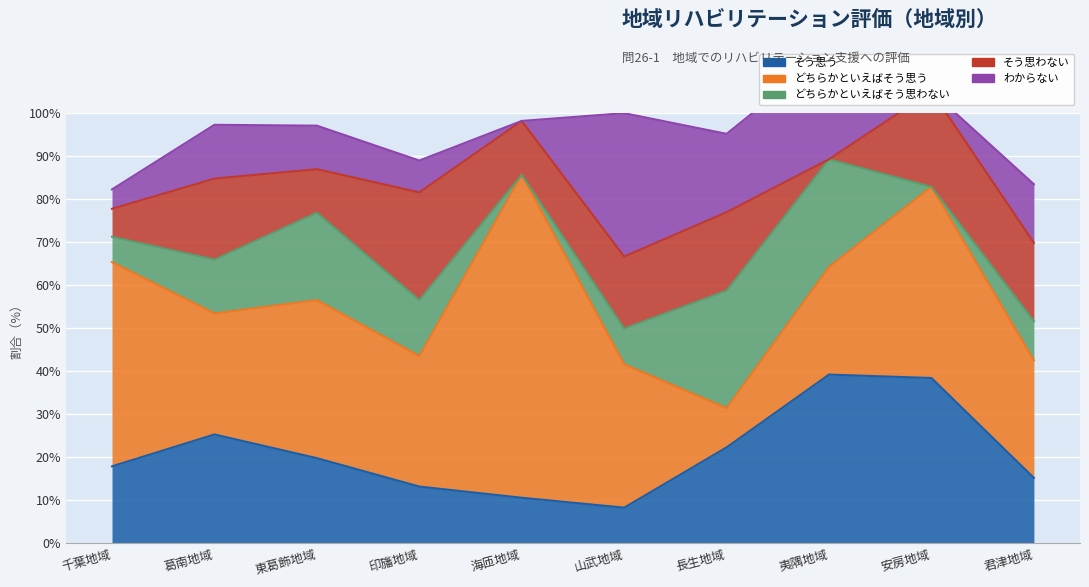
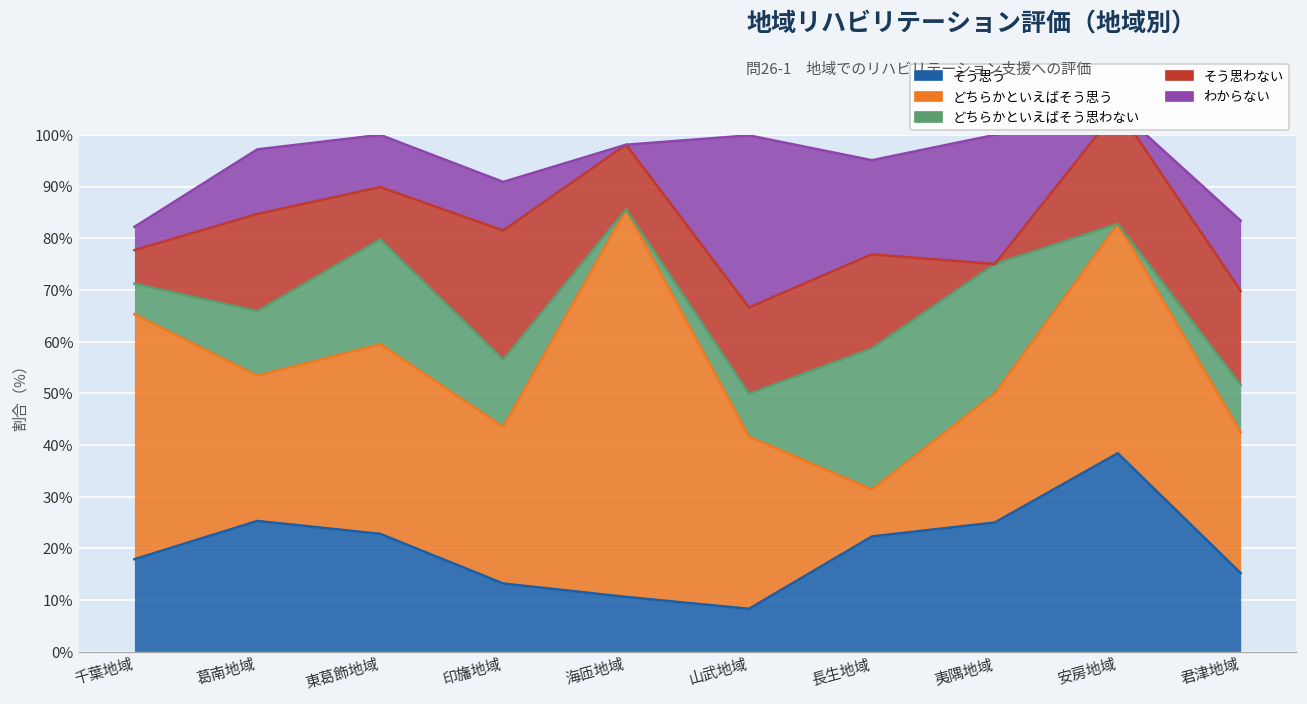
そう思う, 東葛飾地域: 20% -> 23%
わからない, 印旛地域: 7% -> 9%
そう思う, 夷隅地域: 39% -> 25%
